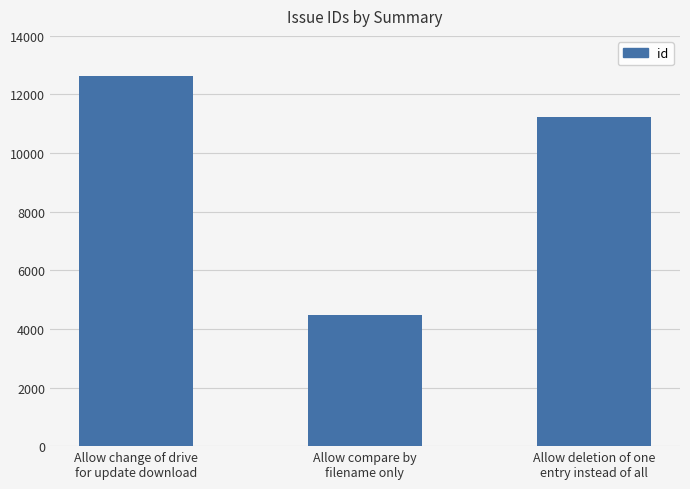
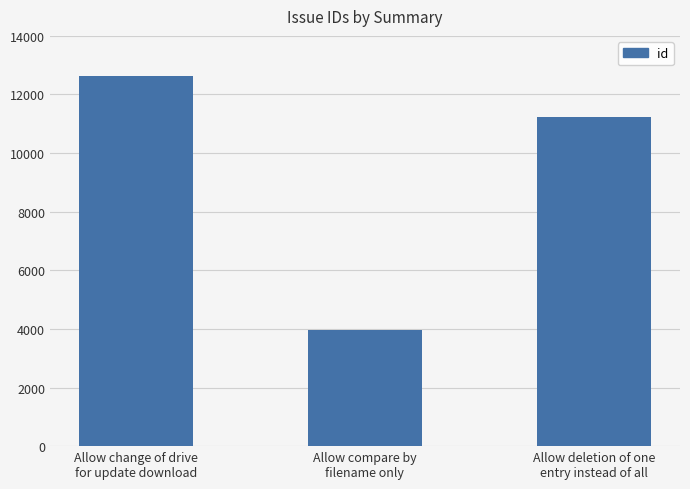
Allow compare by filename only: 4500 -> 4000
